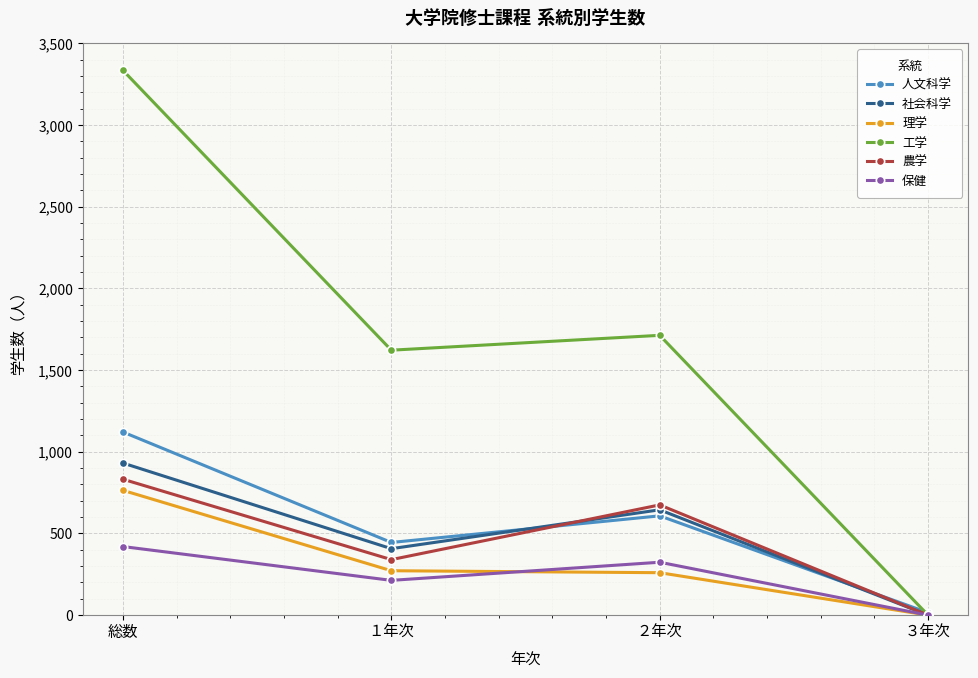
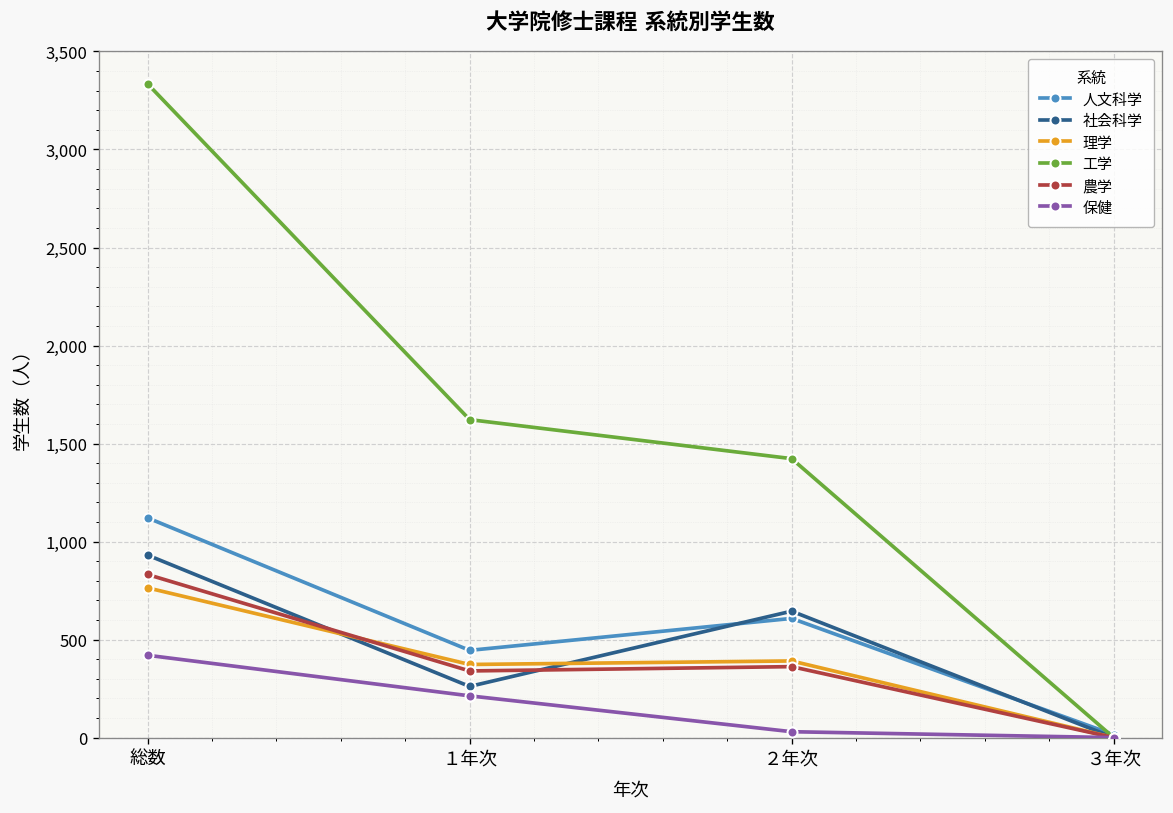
社会科学, １年次: 410 -> 260
理学, １年次: 270 -> 370
理学, ２年次: 260 -> 390
工学, ２年次: 1,710 -> 1,420
農学, ２年次: 680 -> 360
保健, ２年次: 320 -> 30
